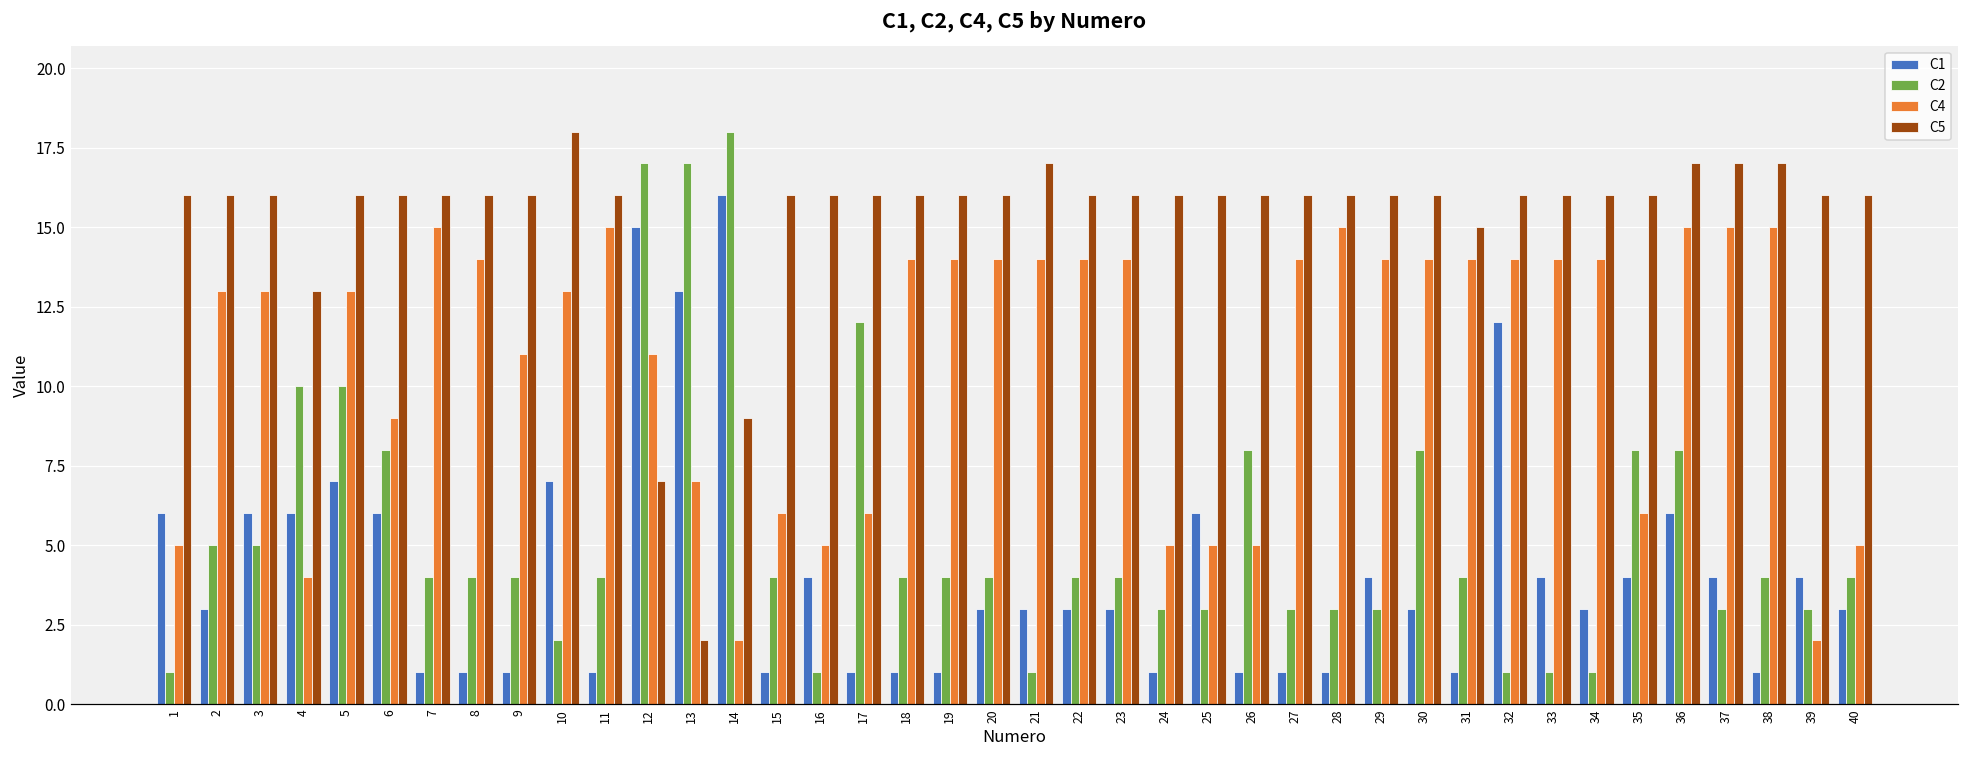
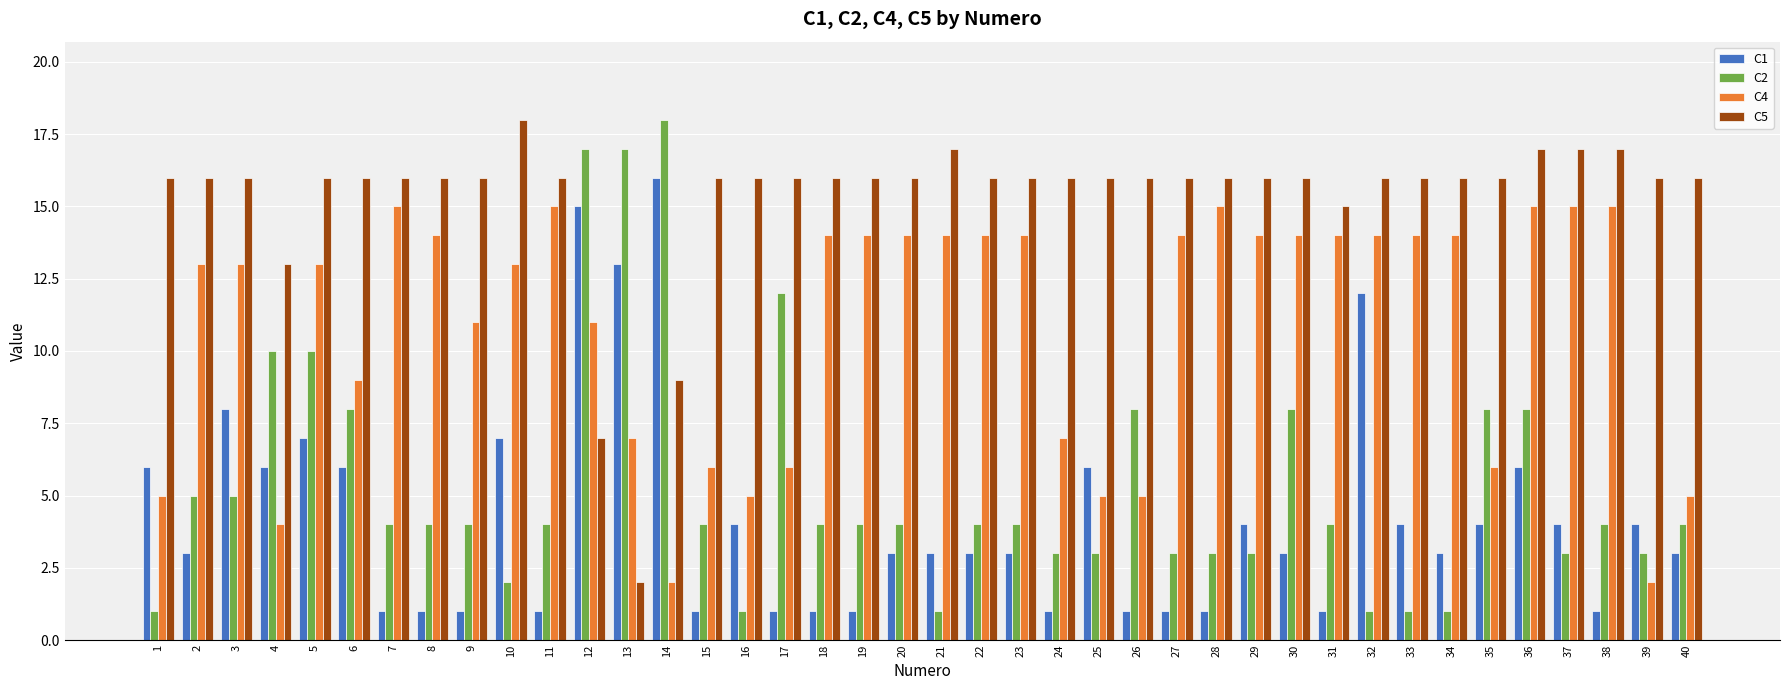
C1, 3: 6 -> 8
C4, 24: 5 -> 7
